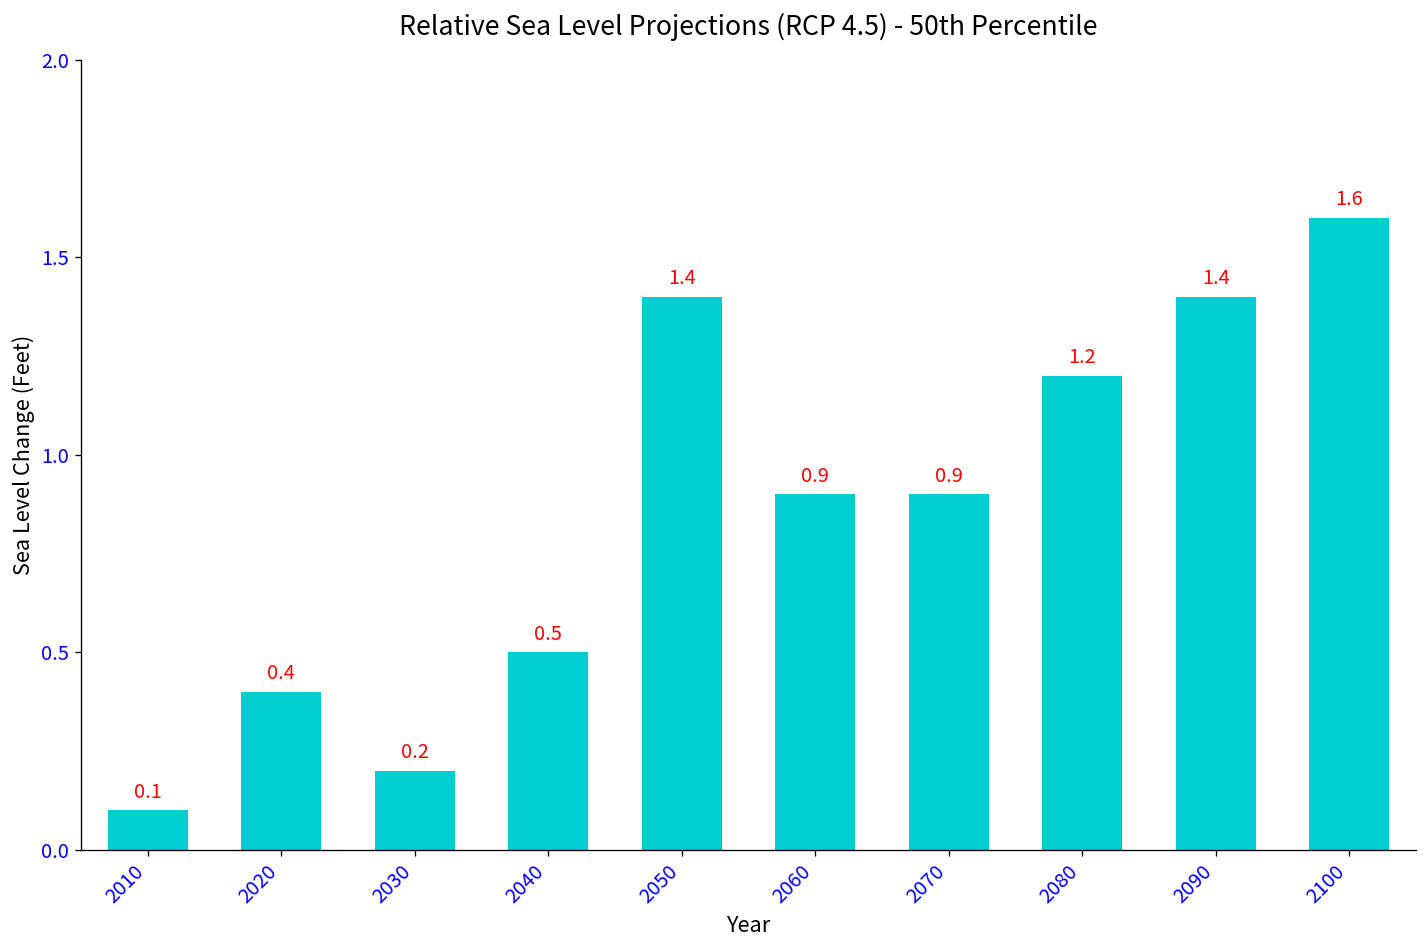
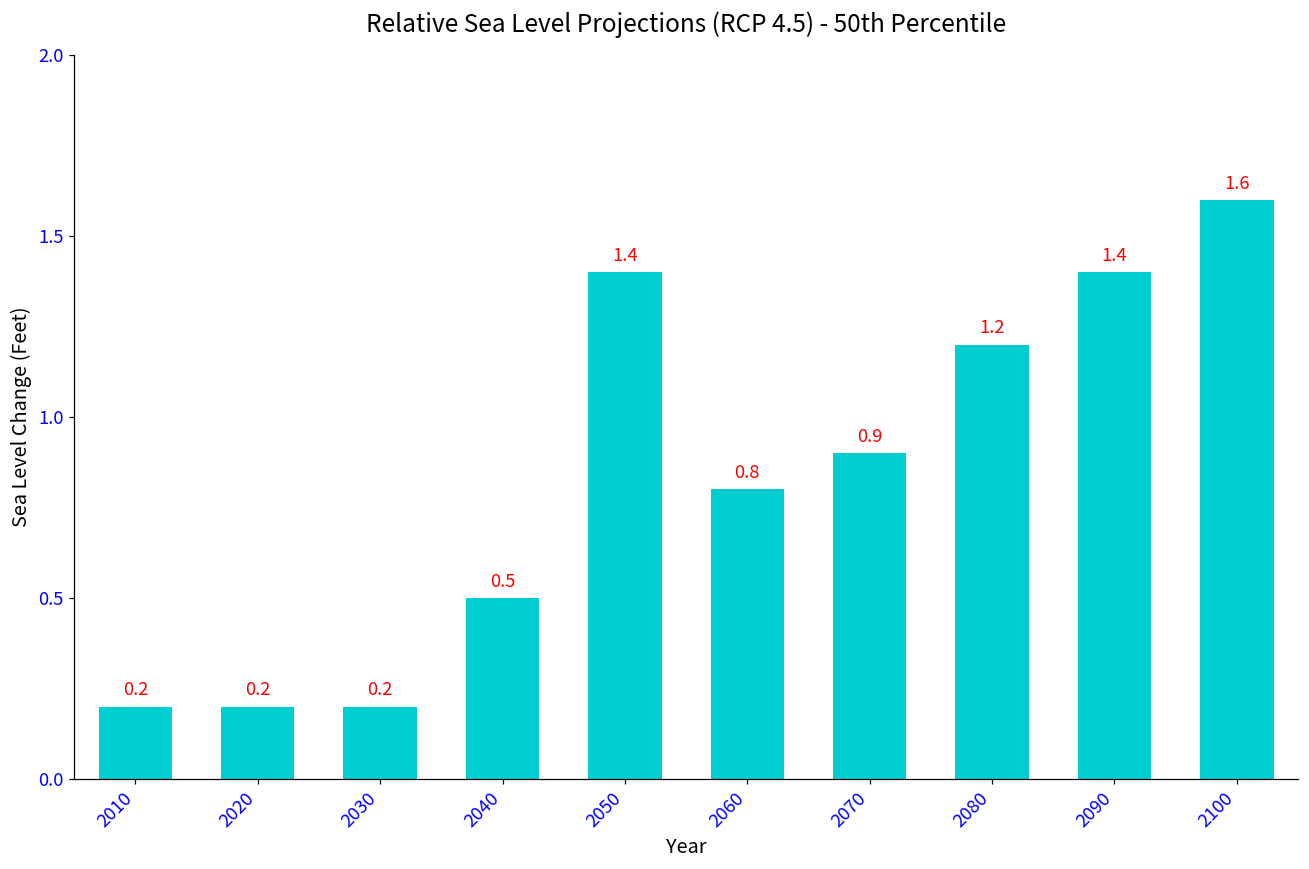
2010: 0.1 -> 0.2
2020: 0.4 -> 0.2
2060: 0.9 -> 0.8
